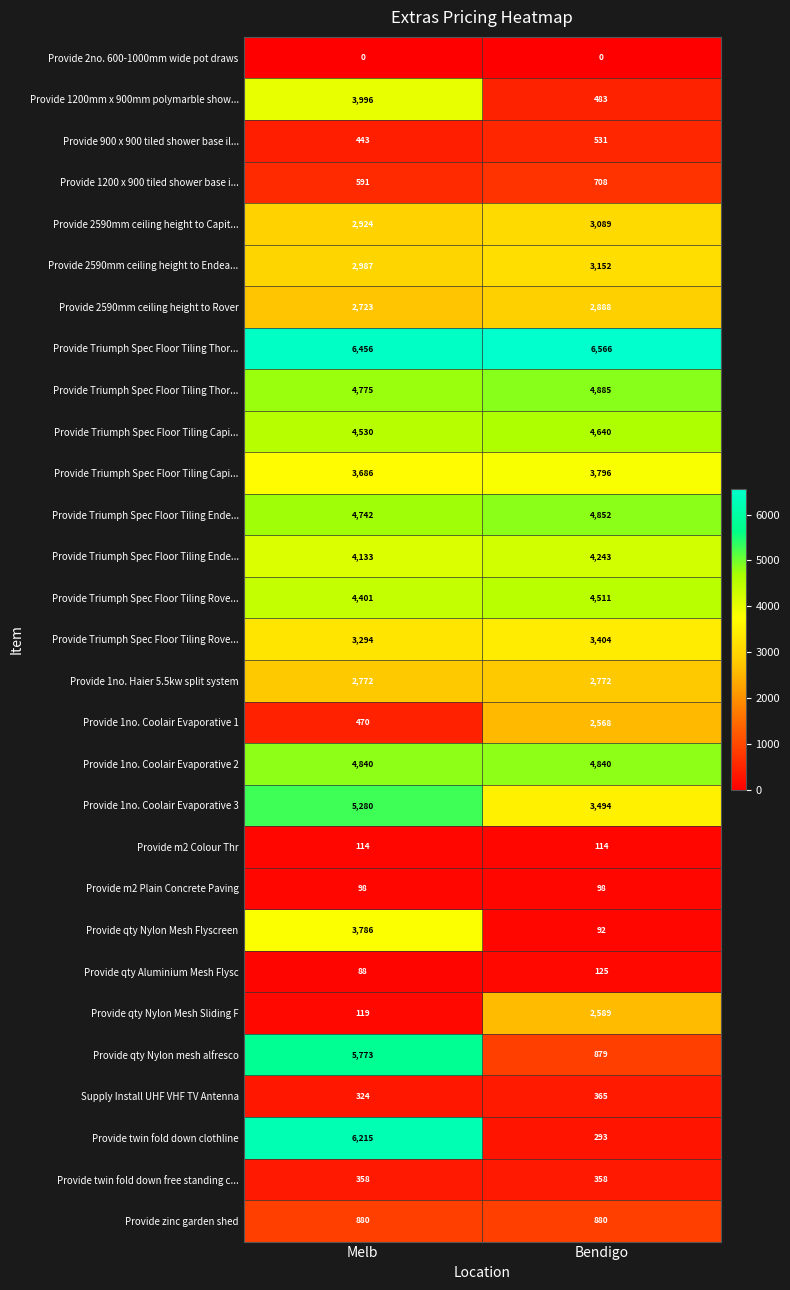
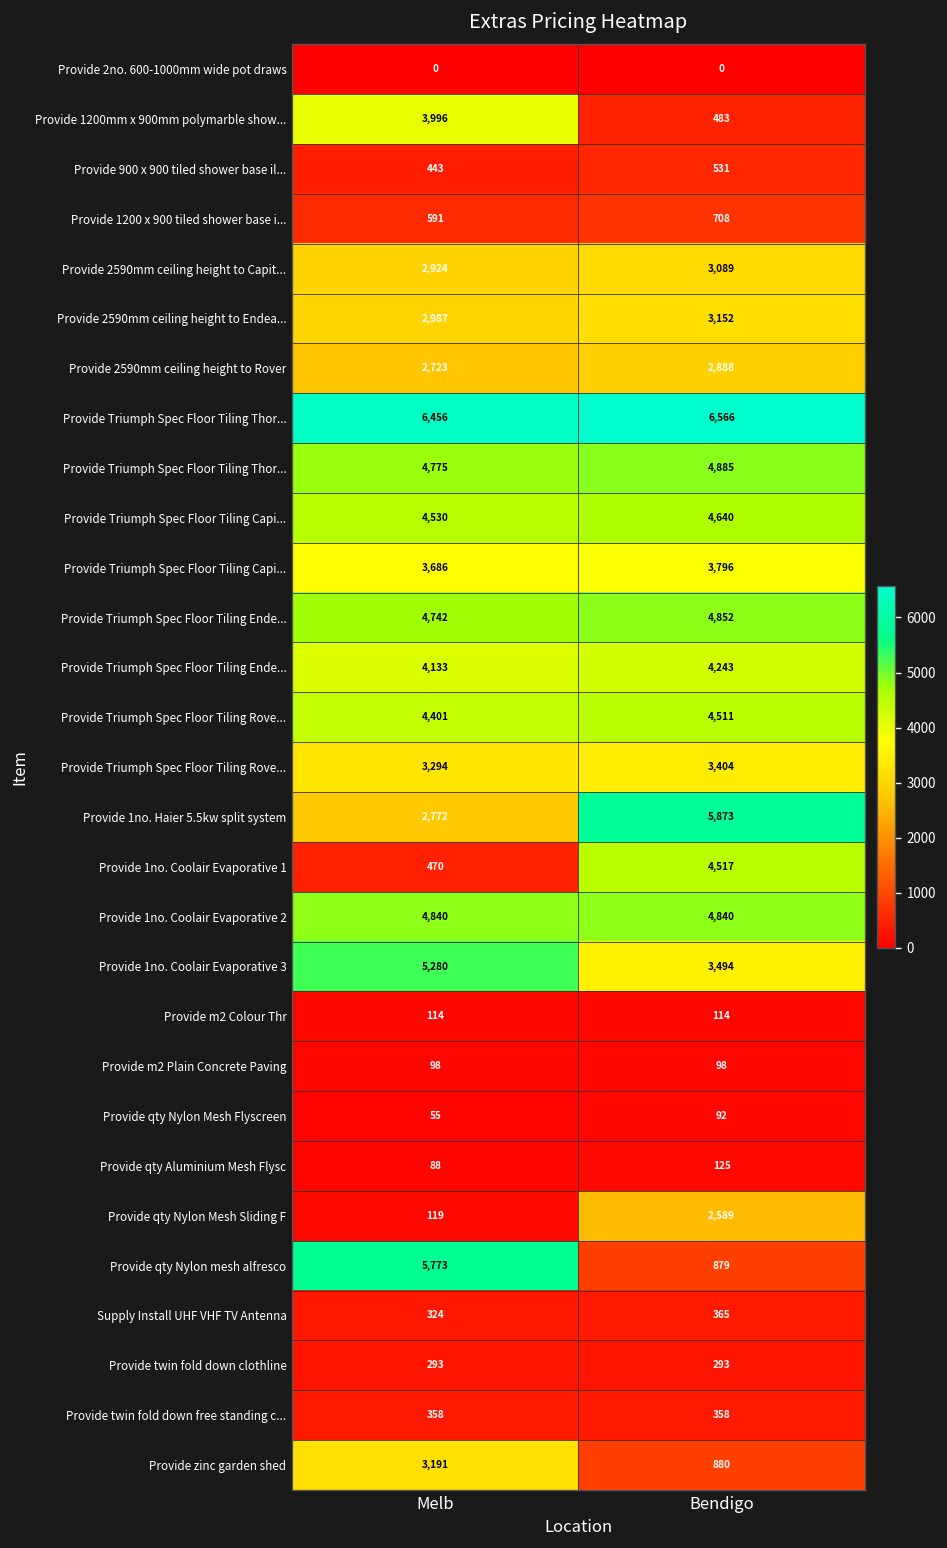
Provide 1no. Haier 5.5kw split system, Bendigo: 2,772 -> 5,873
Provide 1no. Coolair Evaporative 1, Bendigo: 2,568 -> 4,517
Provide qty Nylon Mesh Flyscreen, Melb: 3,786 -> 55
Provide twin fold down clothline, Melb: 6,215 -> 293
Provide zinc garden shed, Melb: 880 -> 3,191
